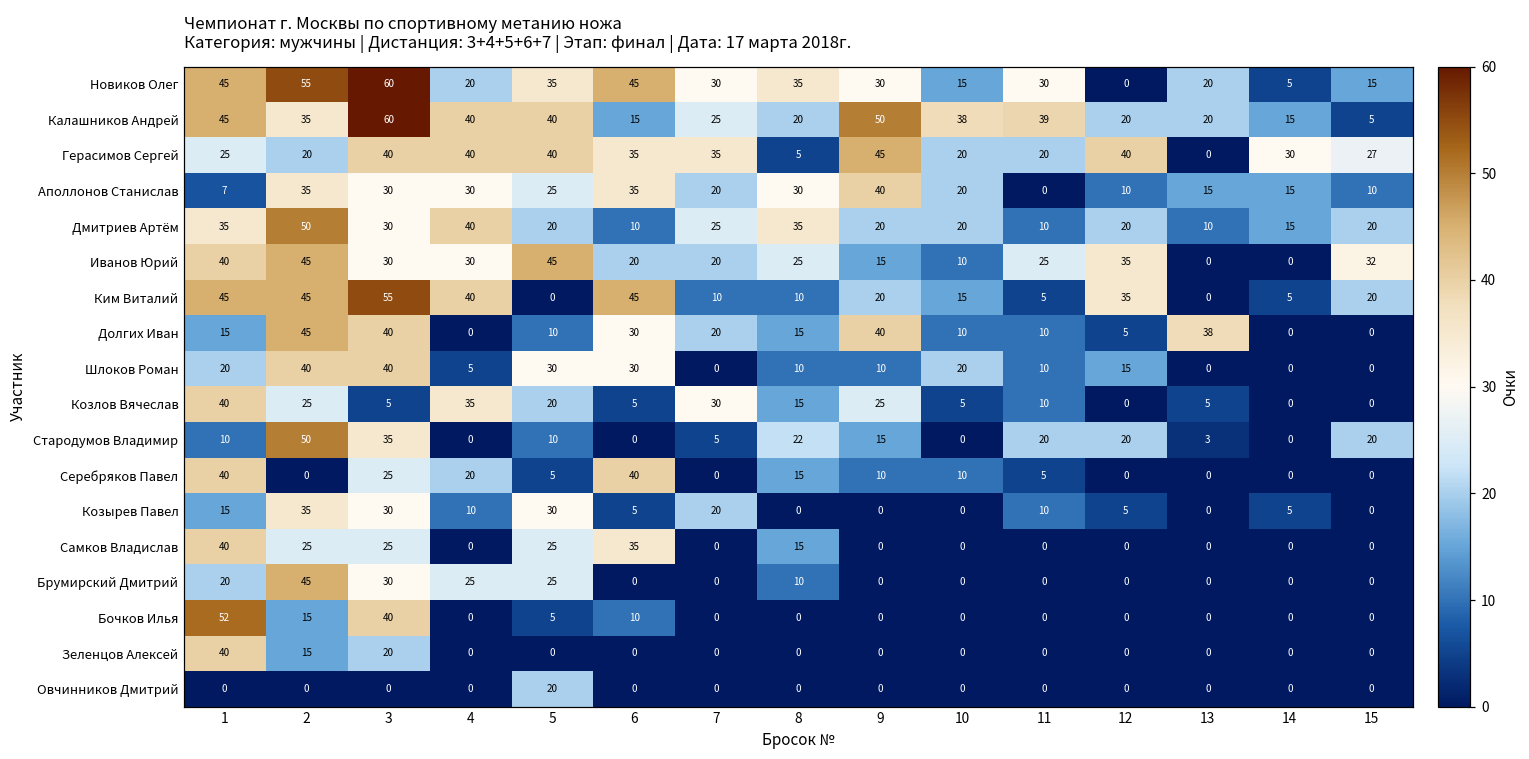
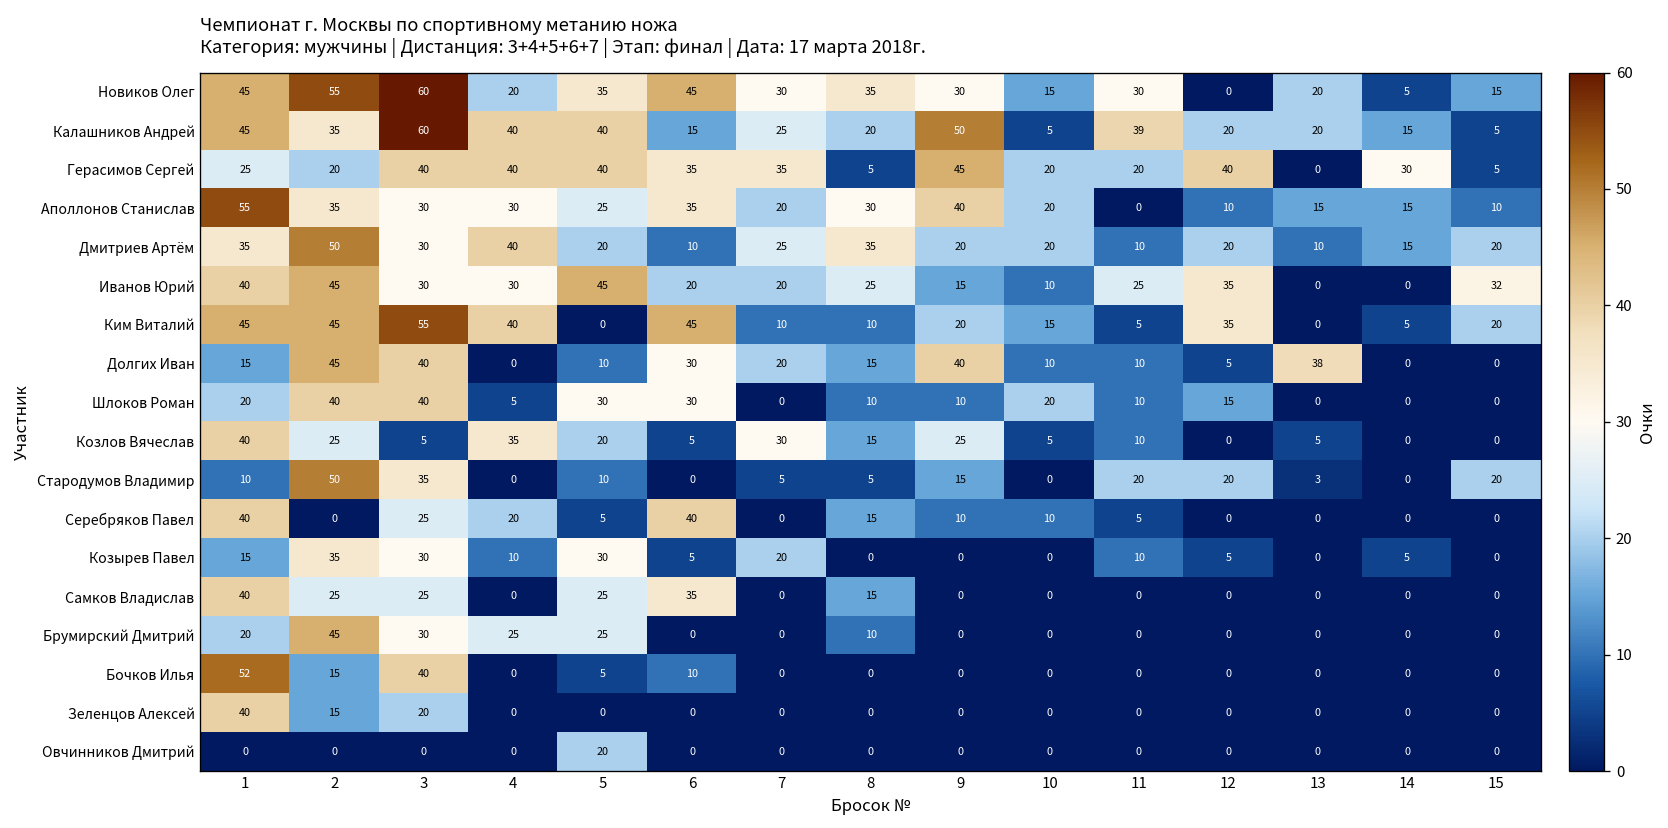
Калашников Андрей, 10: 38 -> 5
Герасимов Сергей, 15: 27 -> 5
Аполлонов Станислав, 1: 7 -> 55
Стародумов Владимир, 8: 22 -> 5
